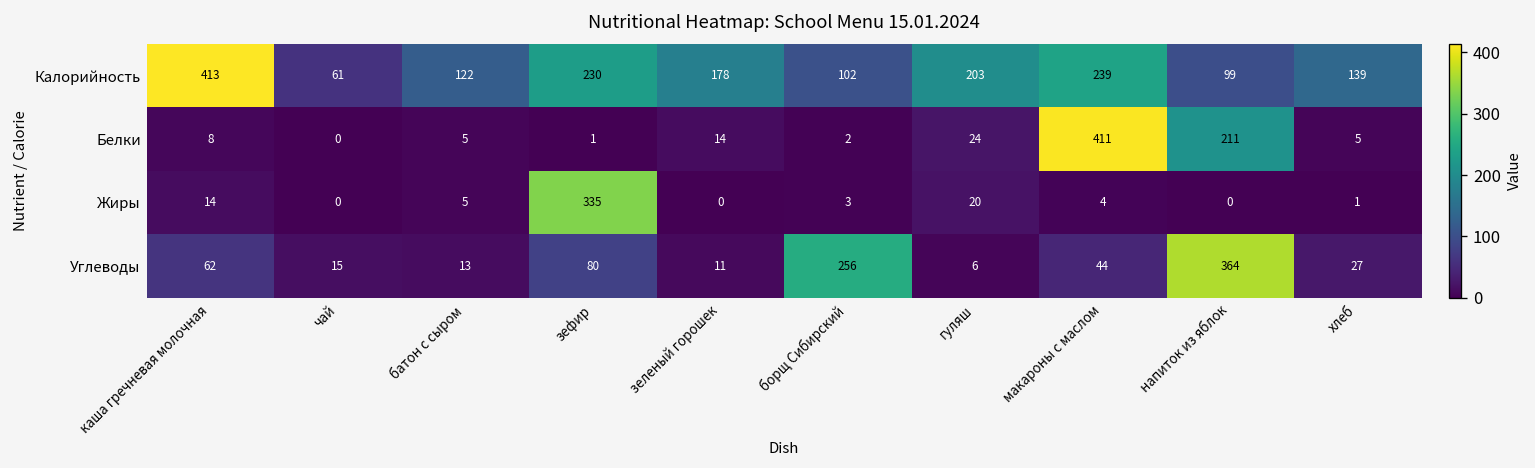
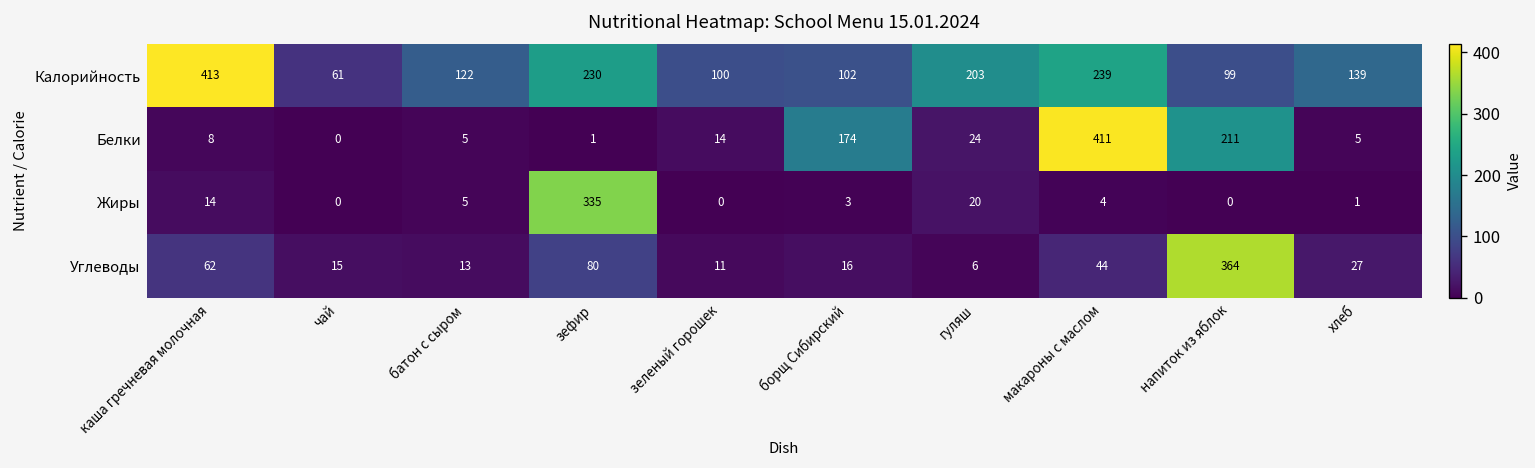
Калорийность, зеленый горошек: 178 -> 100
Белки, борщ Сибирский: 2 -> 174
Углеводы, борщ Сибирский: 256 -> 16
